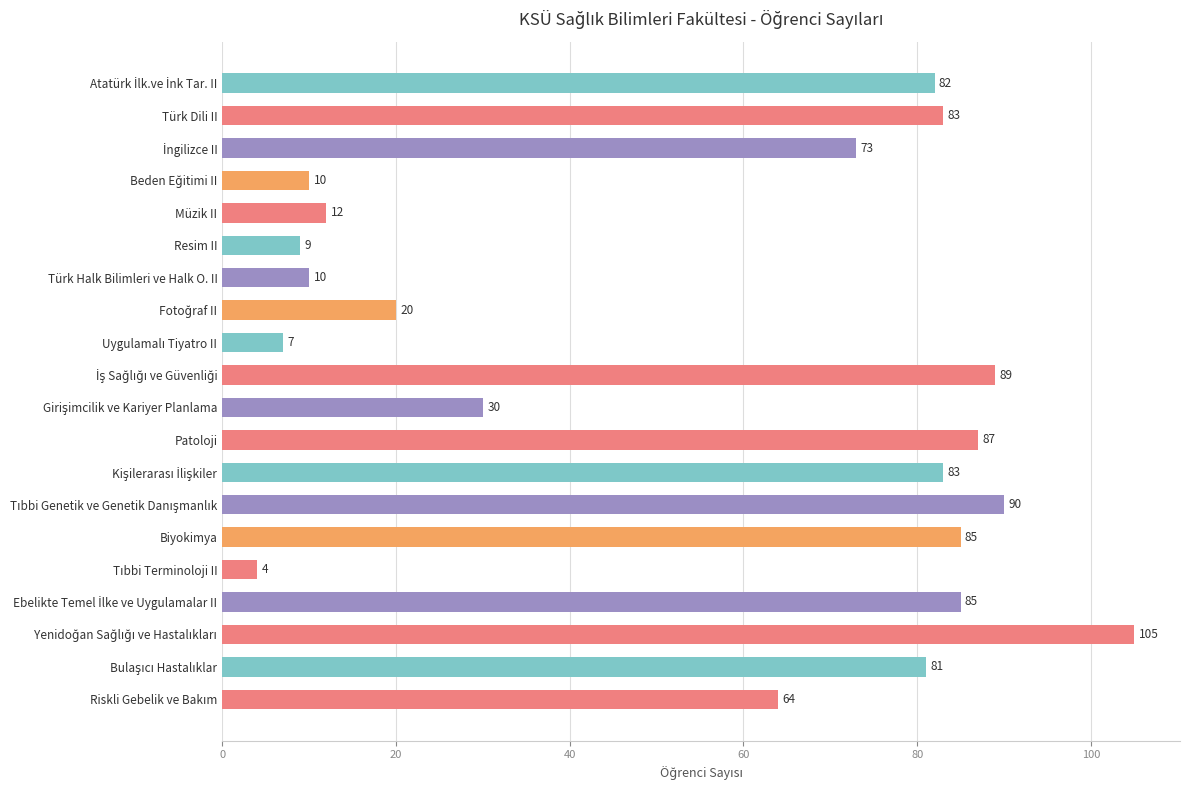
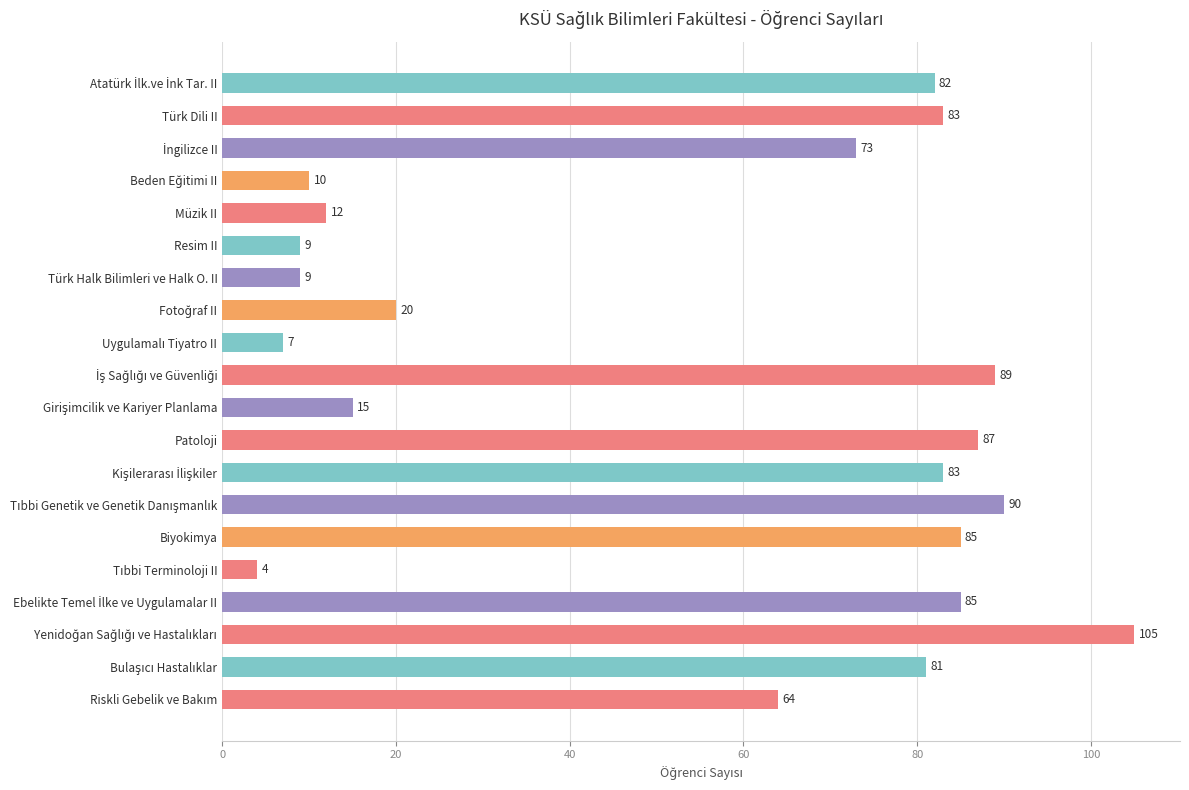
Türk Halk Bilimleri ve Halk O. II: 10 -> 9
Girişimcilik ve Kariyer Planlama: 30 -> 15
